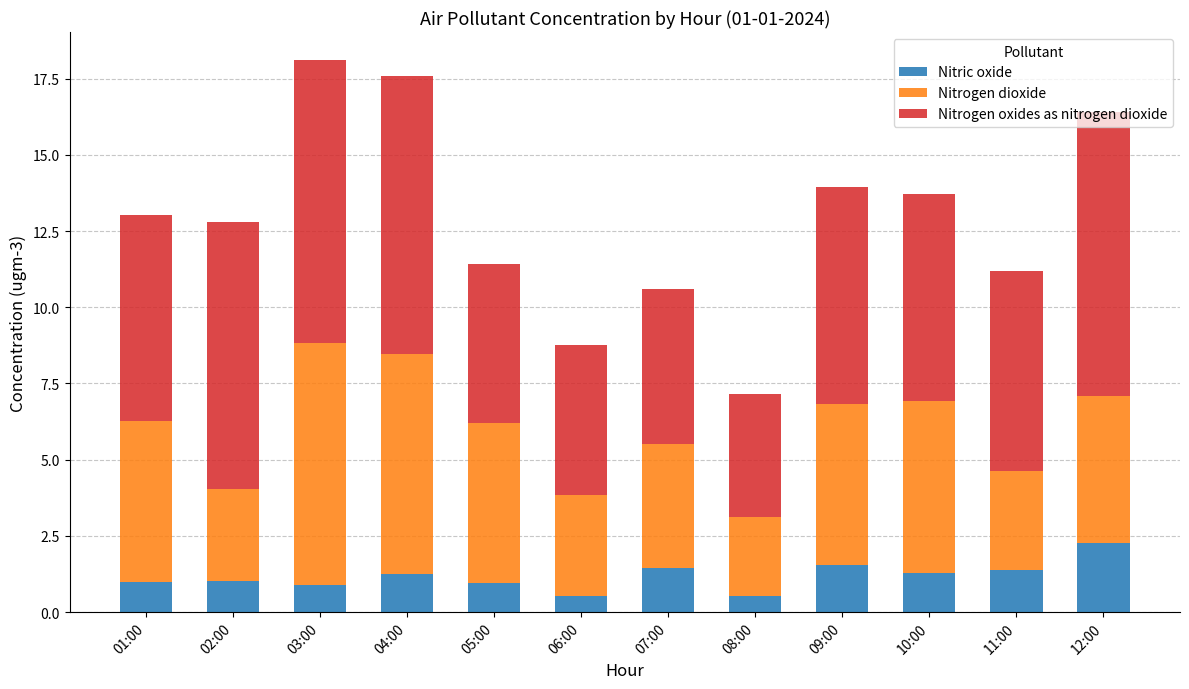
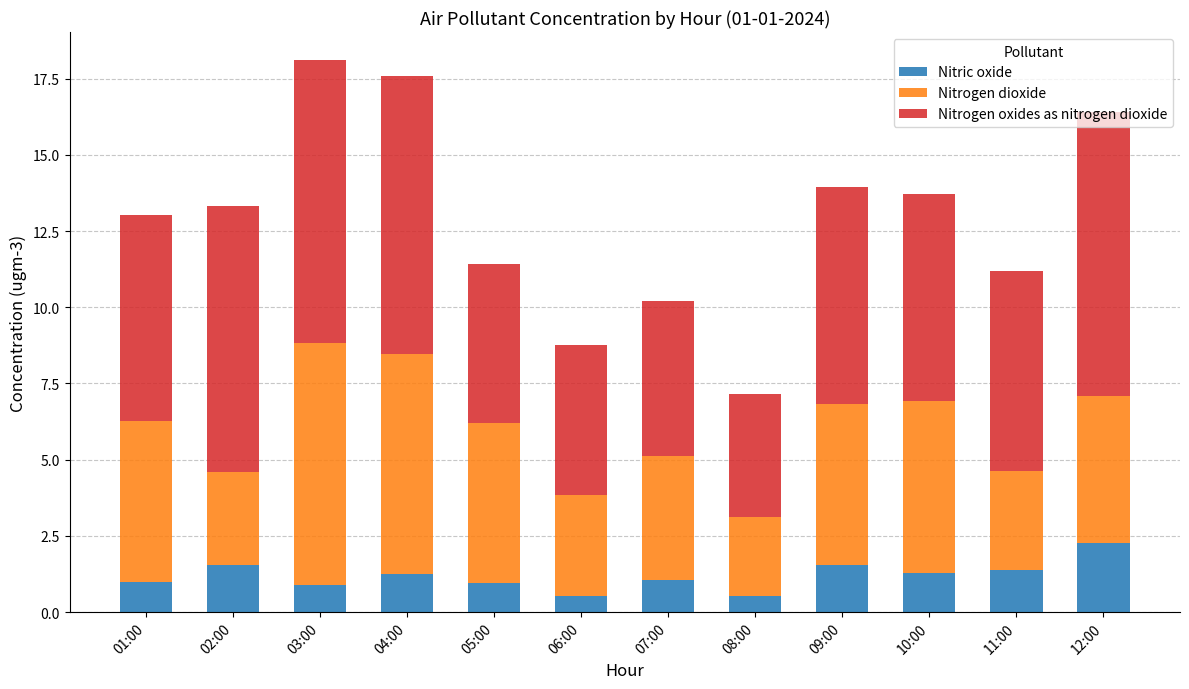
Nitric oxide, 02:00: 1.0 -> 1.5
Nitric oxide, 07:00: 1.4 -> 1.1
